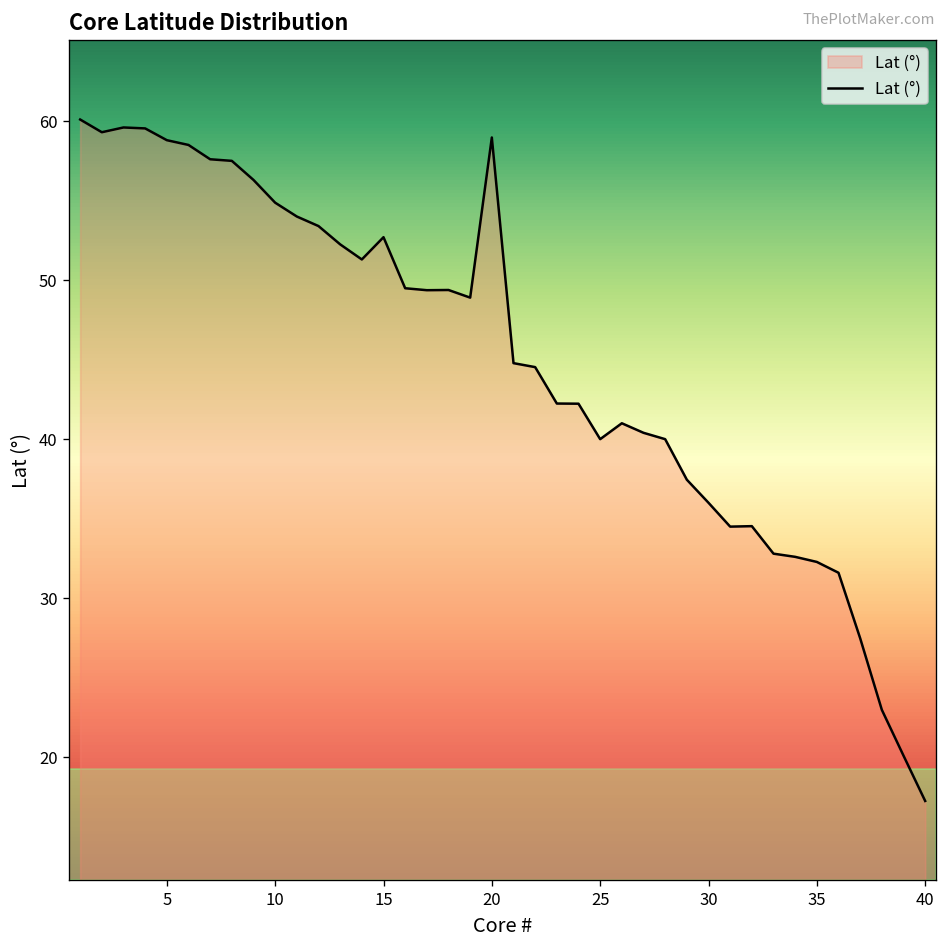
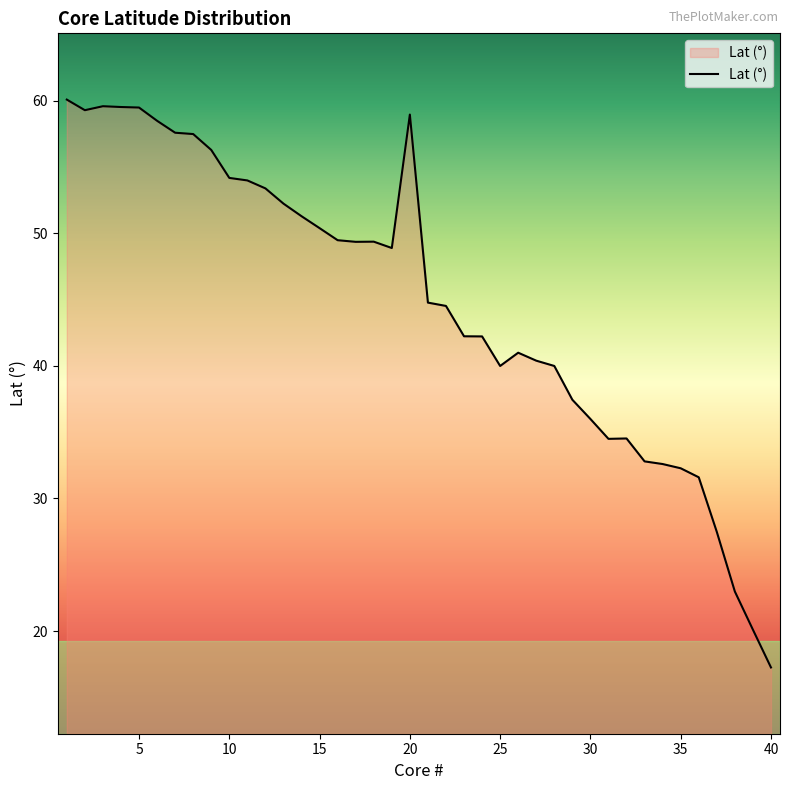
5: 58.8 -> 59.5
10: 54.9 -> 54.2
15: 52.7 -> 50.4
